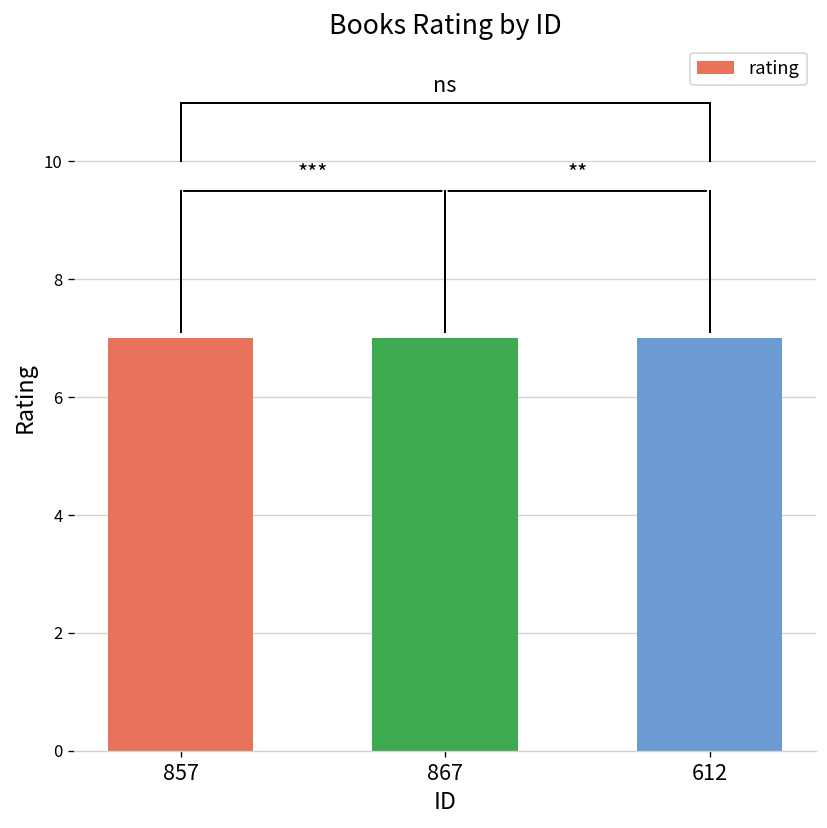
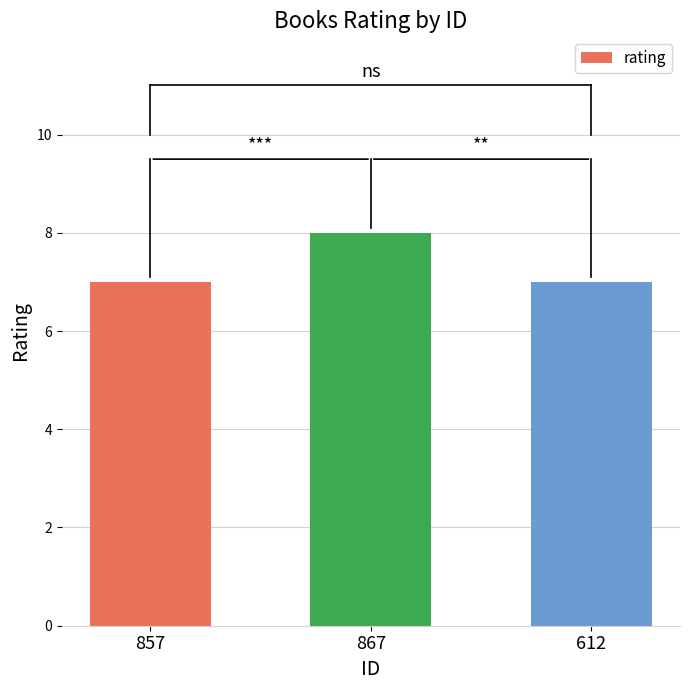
rating, 867: 7 -> 8
